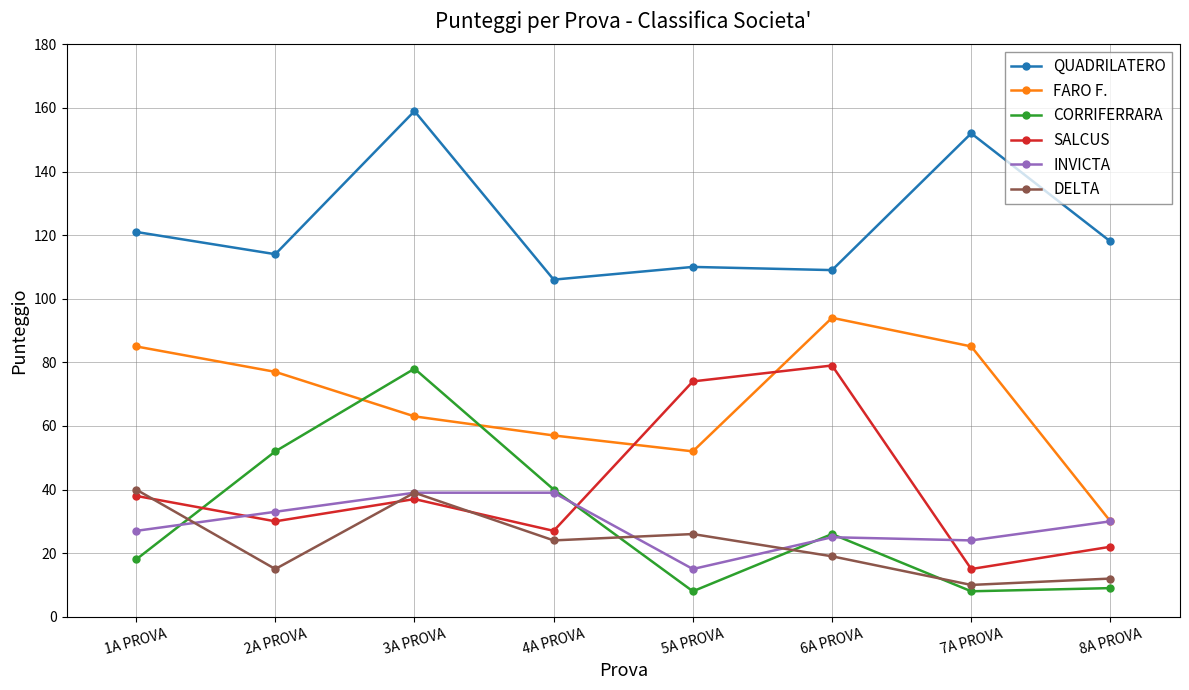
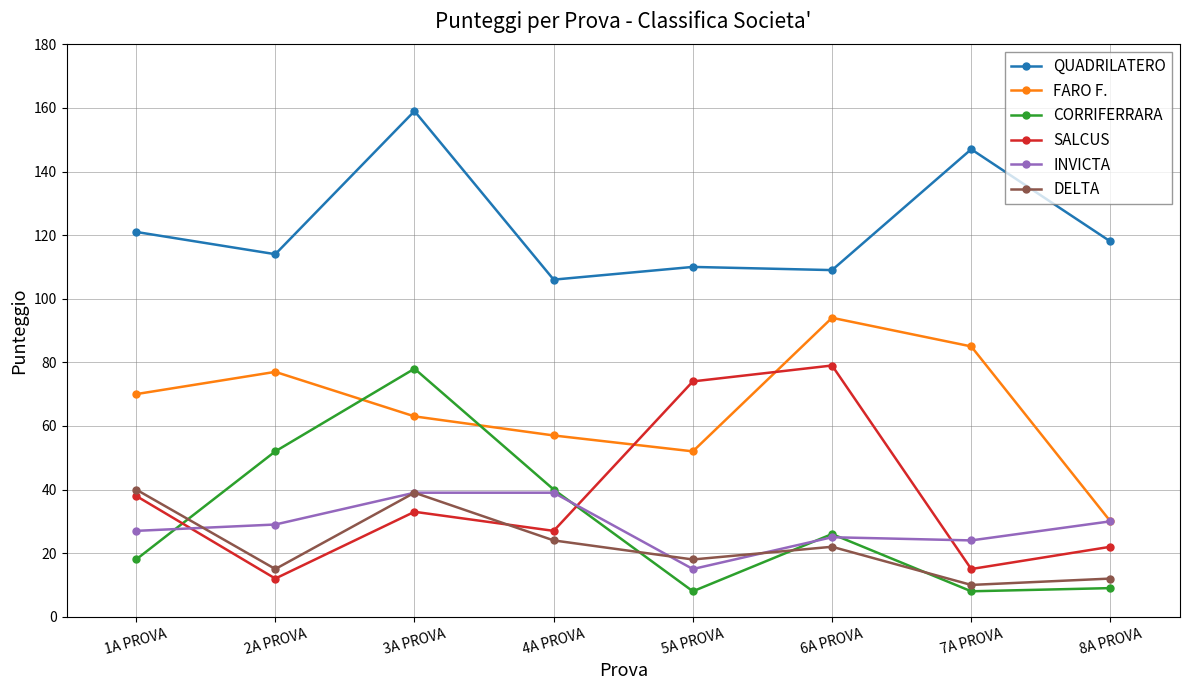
FARO F., 1A PROVA: 85 -> 70
SALCUS, 2A PROVA: 30 -> 12
INVICTA, 2A PROVA: 33 -> 29
SALCUS, 3A PROVA: 37 -> 33
DELTA, 5A PROVA: 26 -> 18
DELTA, 6A PROVA: 19 -> 22
QUADRILATERO, 7A PROVA: 152 -> 147
